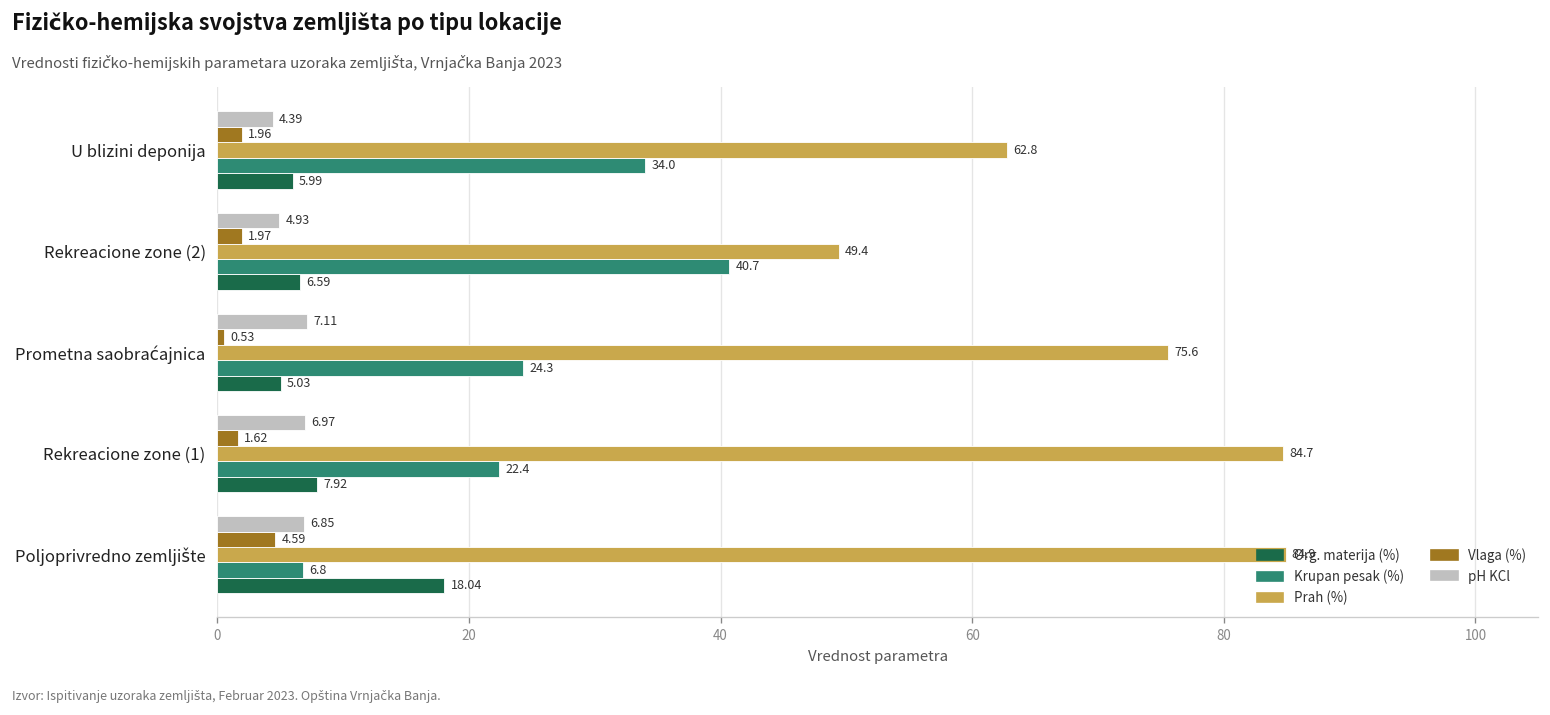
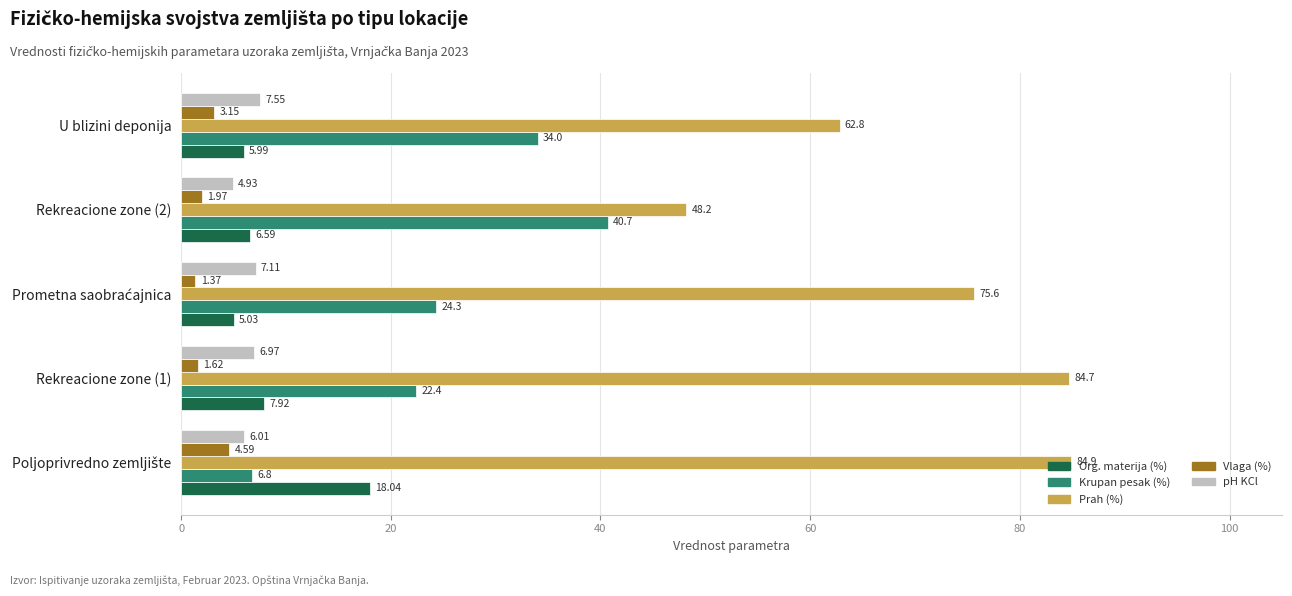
pH KCl, U blizini deponija: 4.39 -> 7.55
Vlaga (%), U blizini deponija: 1.96 -> 3.15
Prah (%), Rekreacione zone (2): 49.4 -> 48.2
Vlaga (%), Prometna saobraćajnica: 0.53 -> 1.37
pH KCl, Poljoprivredno zemljište: 6.85 -> 6.01
